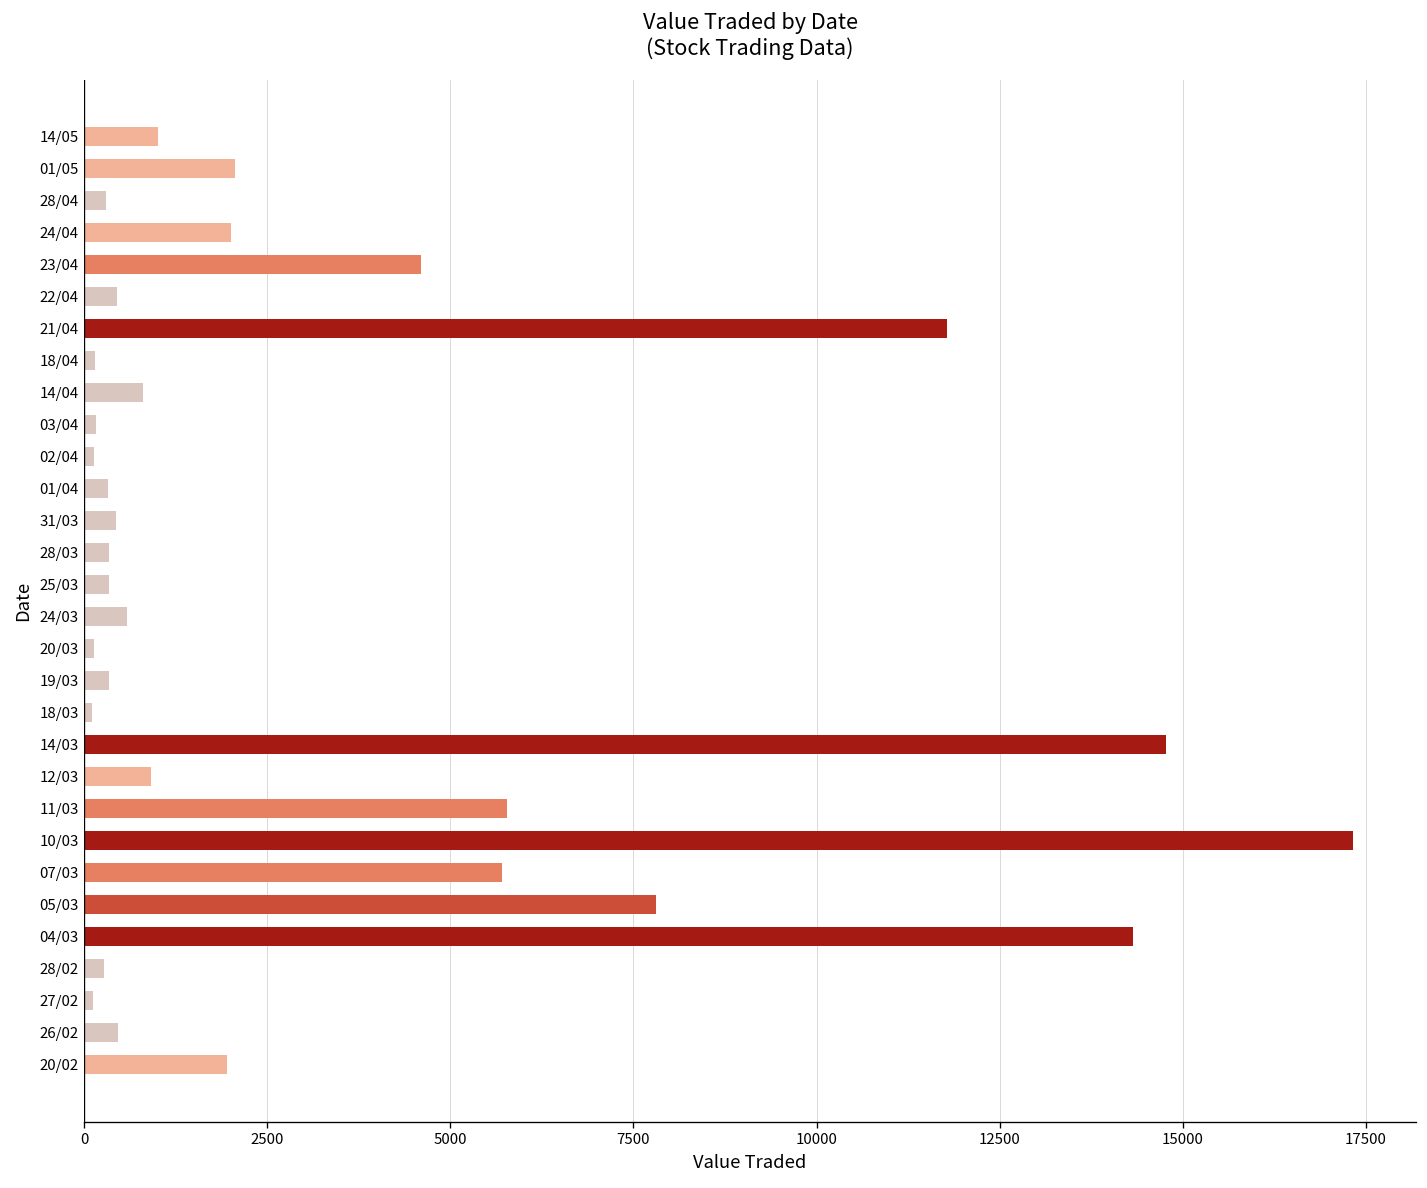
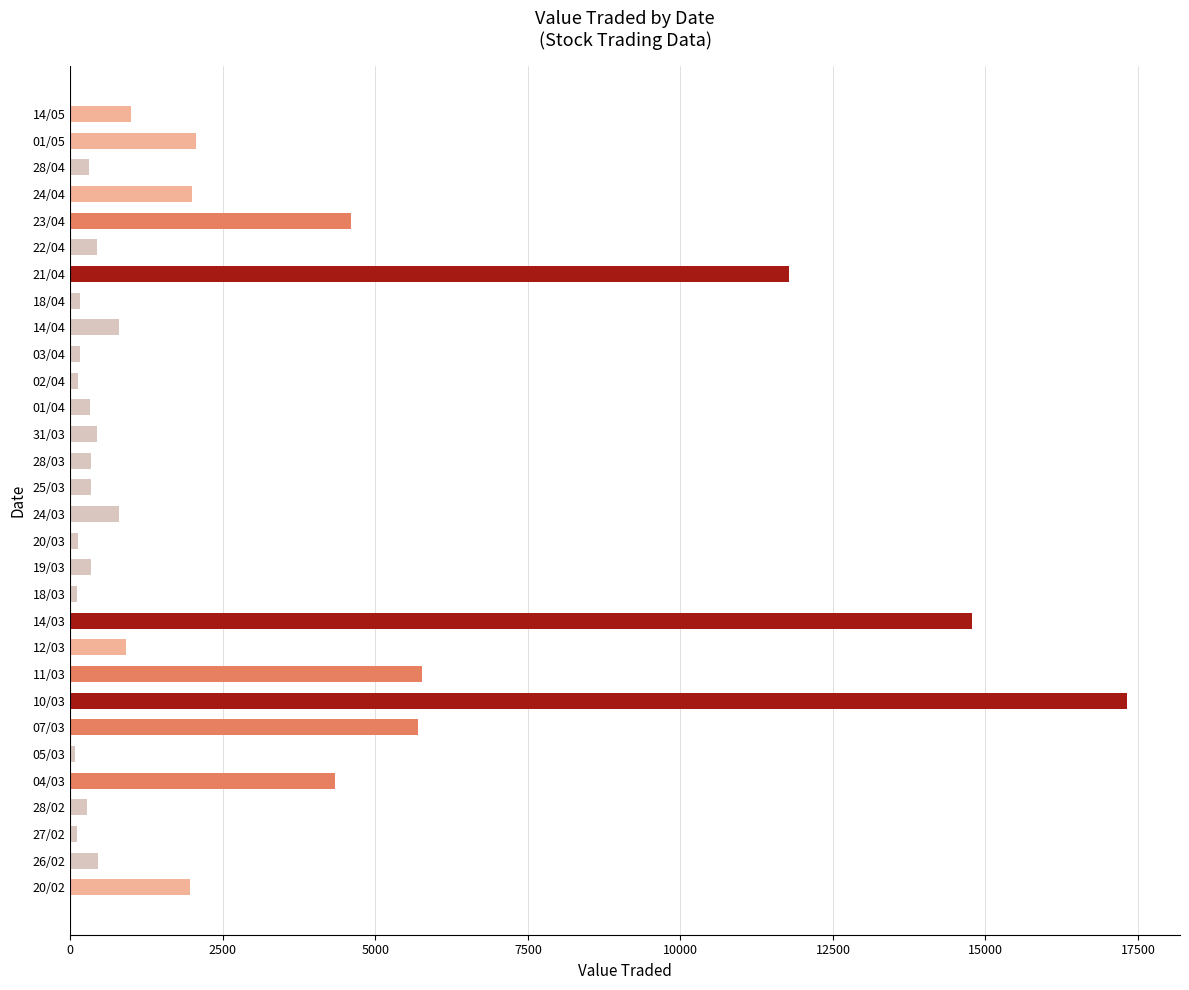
24/03: 600 -> 800
05/03: 7800 -> 100
04/03: 14300 -> 4300
